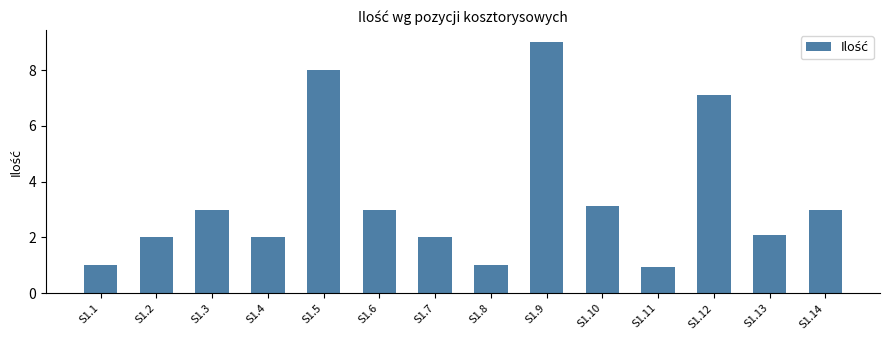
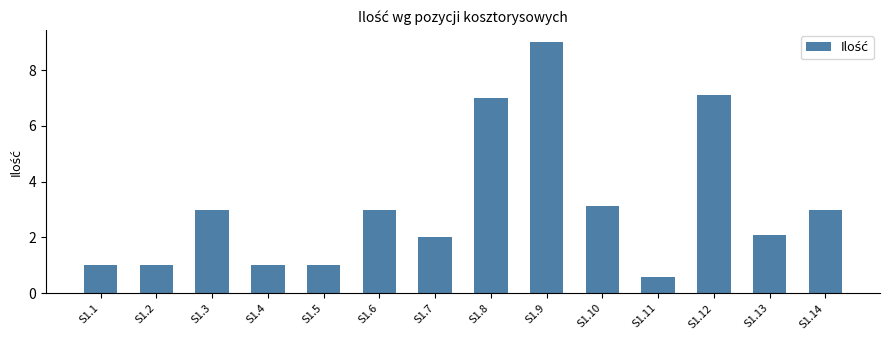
S1.2: 2 -> 1
S1.4: 2 -> 1
S1.5: 8 -> 1
S1.8: 1 -> 7
S1.11: 0.9 -> 0.6
